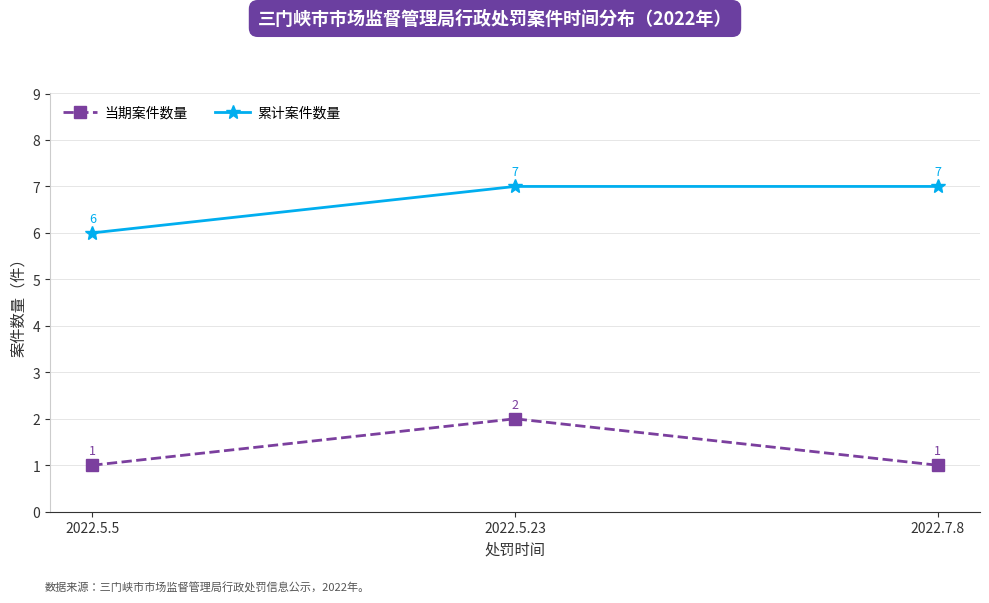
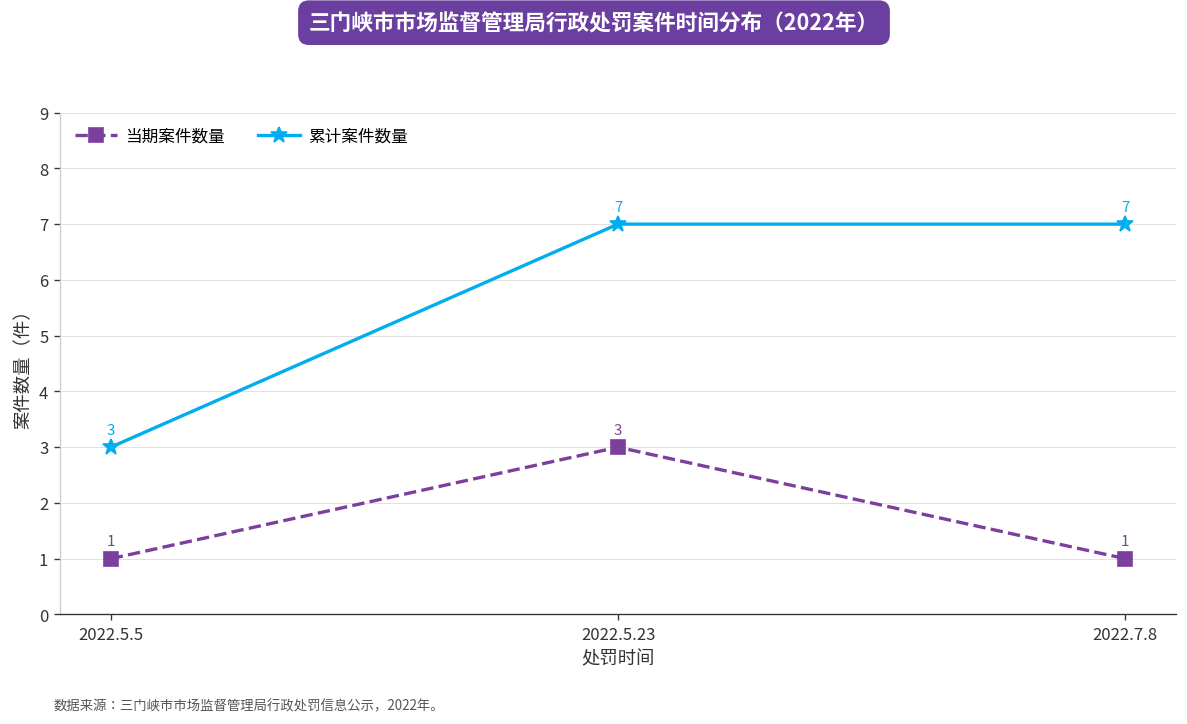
累计案件数量, 2022.5.5: 6 -> 3
当期案件数量, 2022.5.23: 2 -> 3
